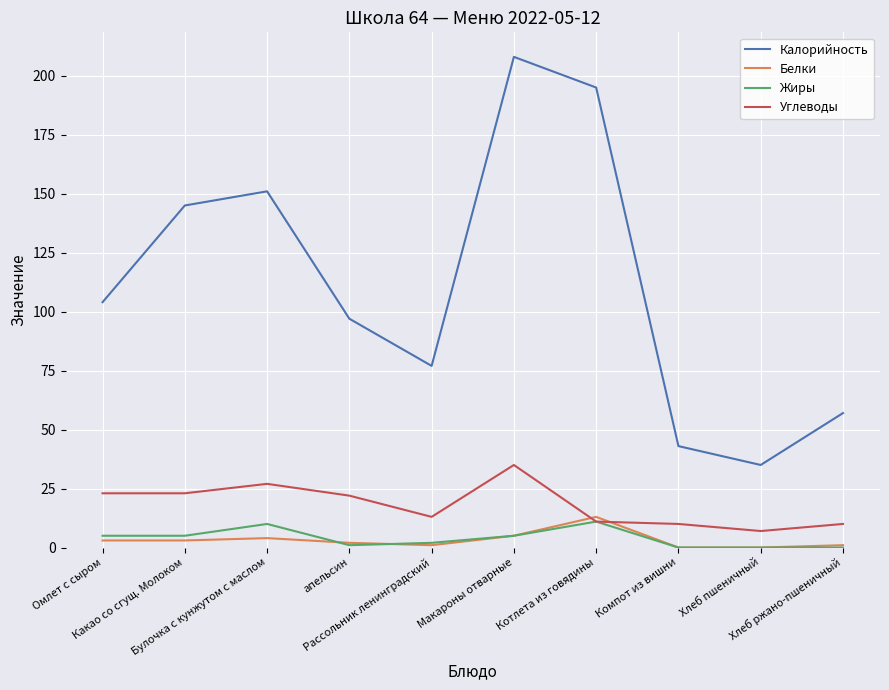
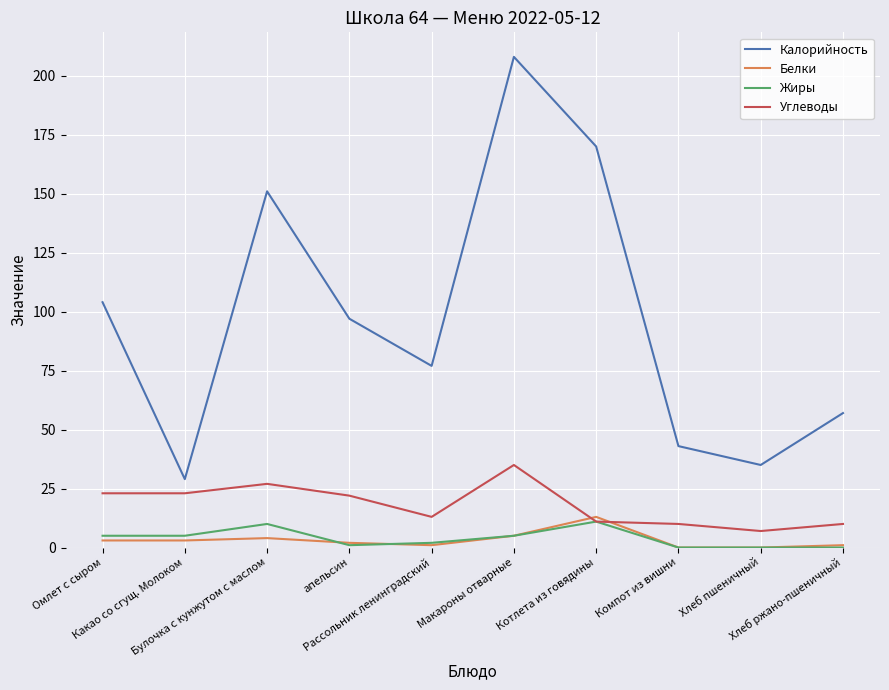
Калорийность, Какао со сгущ. Молоком: 145 -> 29
Калорийность, Котлета из говядины: 195 -> 170
